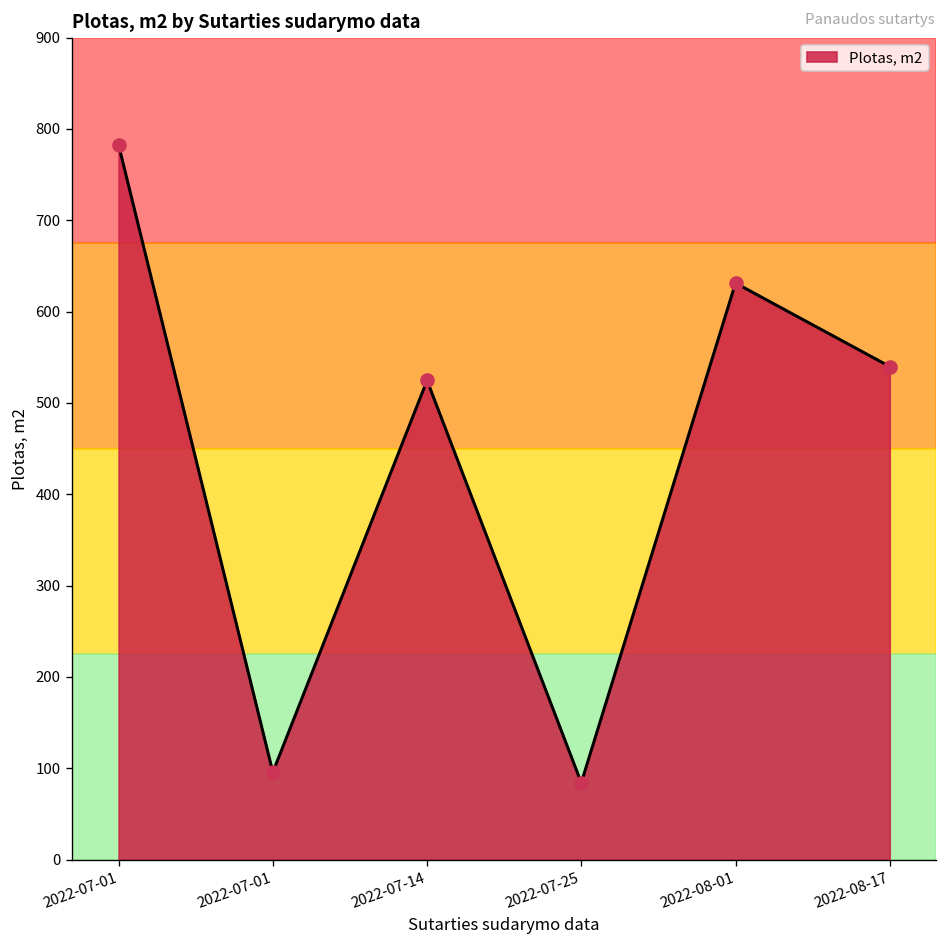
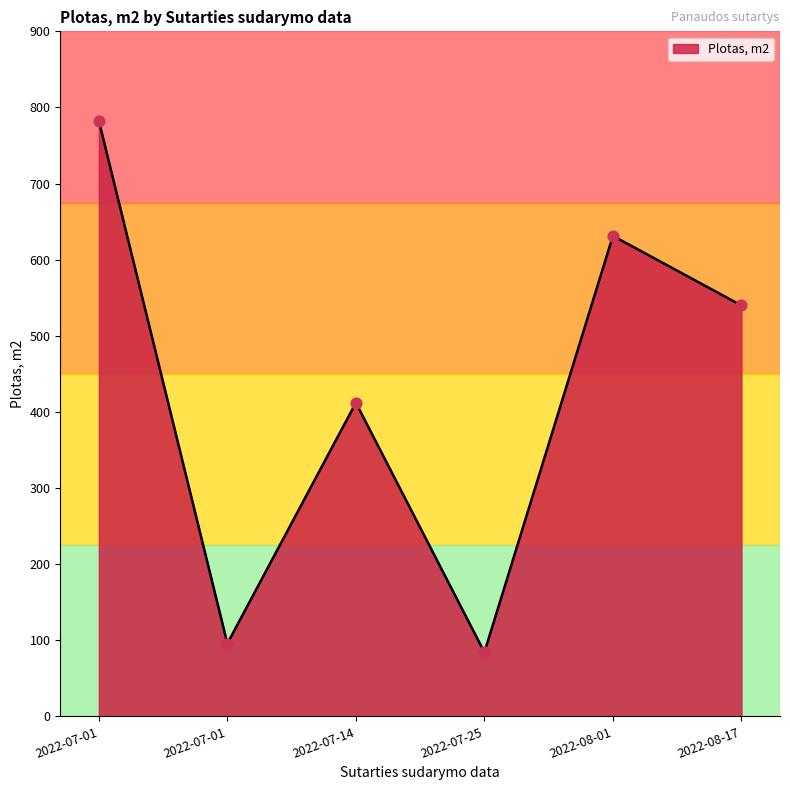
2022-07-14: 520 -> 410
